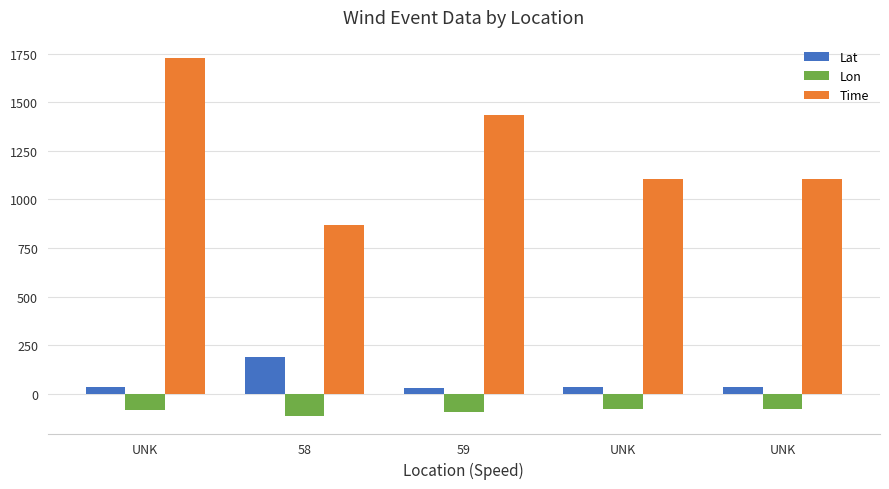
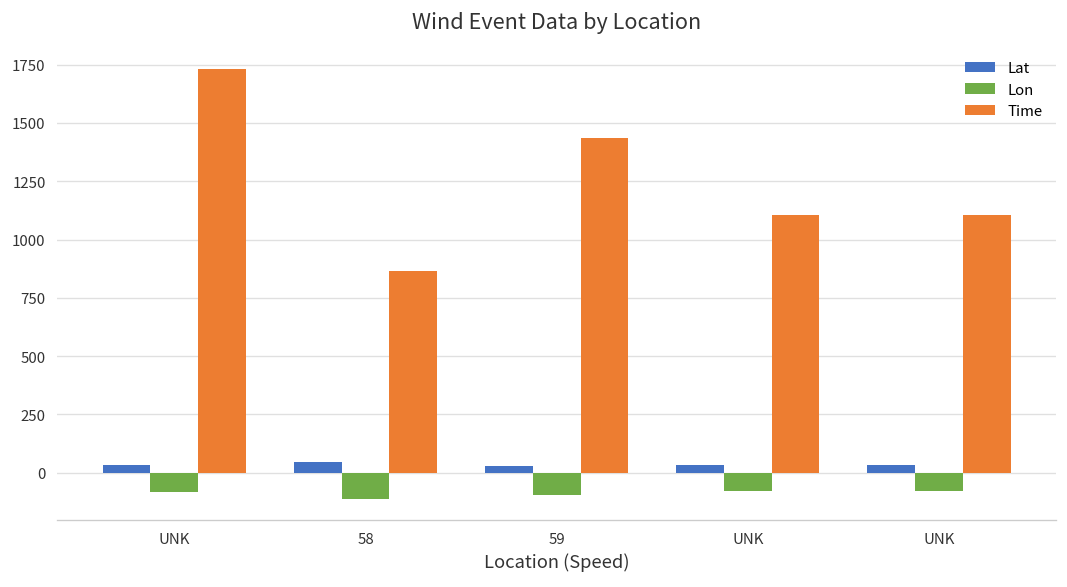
Lat, 58: 190 -> 40
